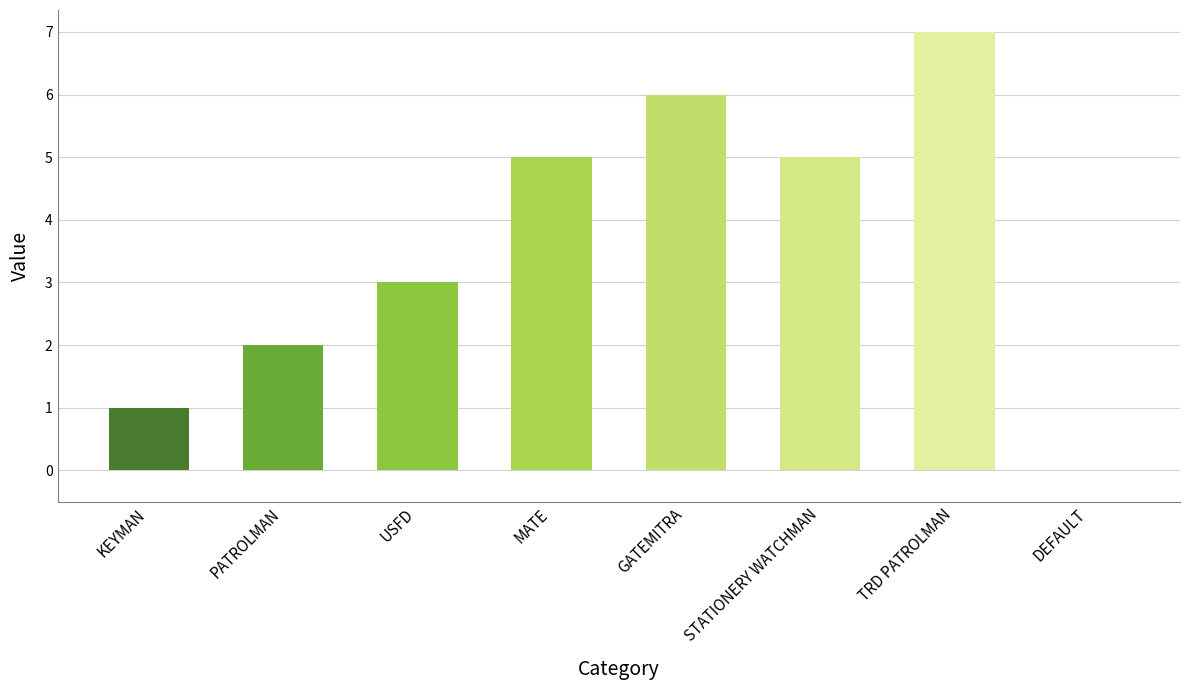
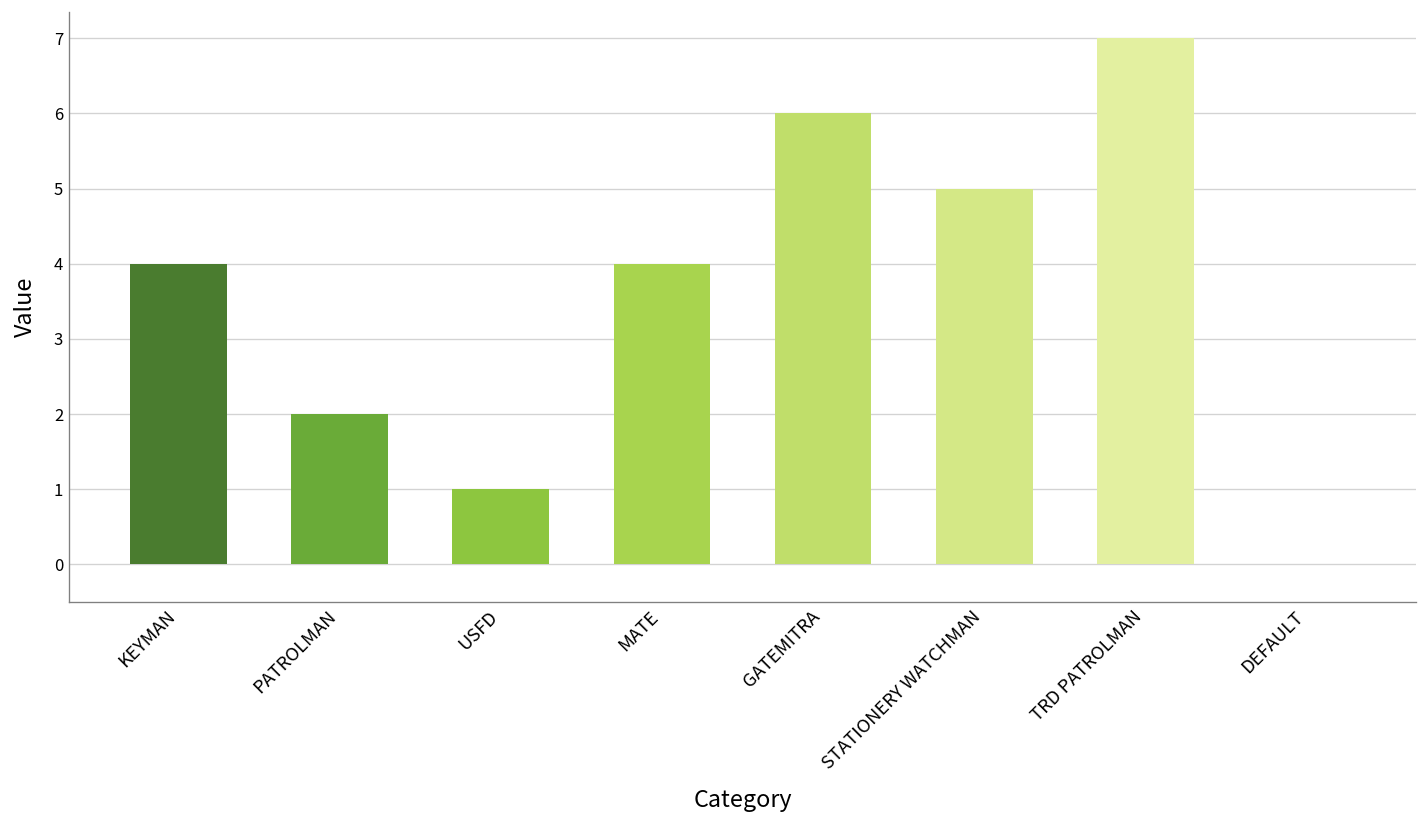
KEYMAN: 1 -> 4
USFD: 3 -> 1
MATE: 5 -> 4
